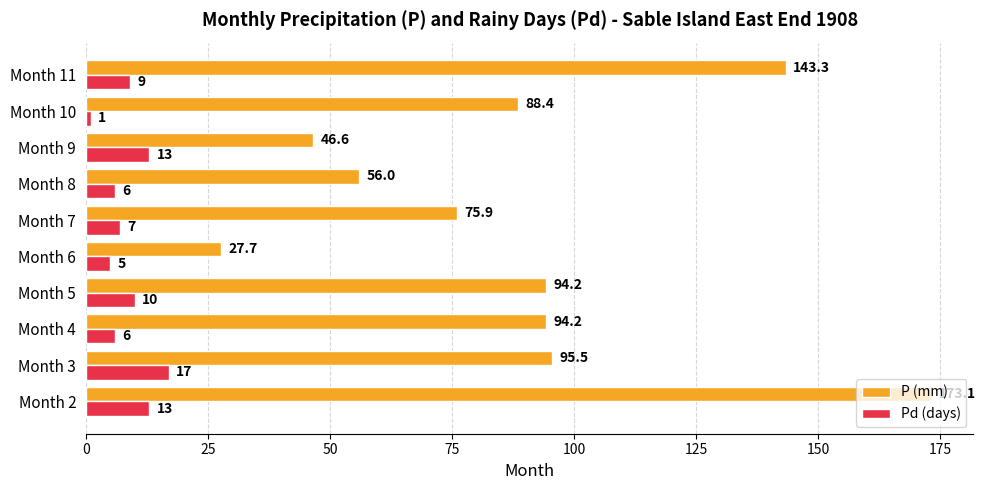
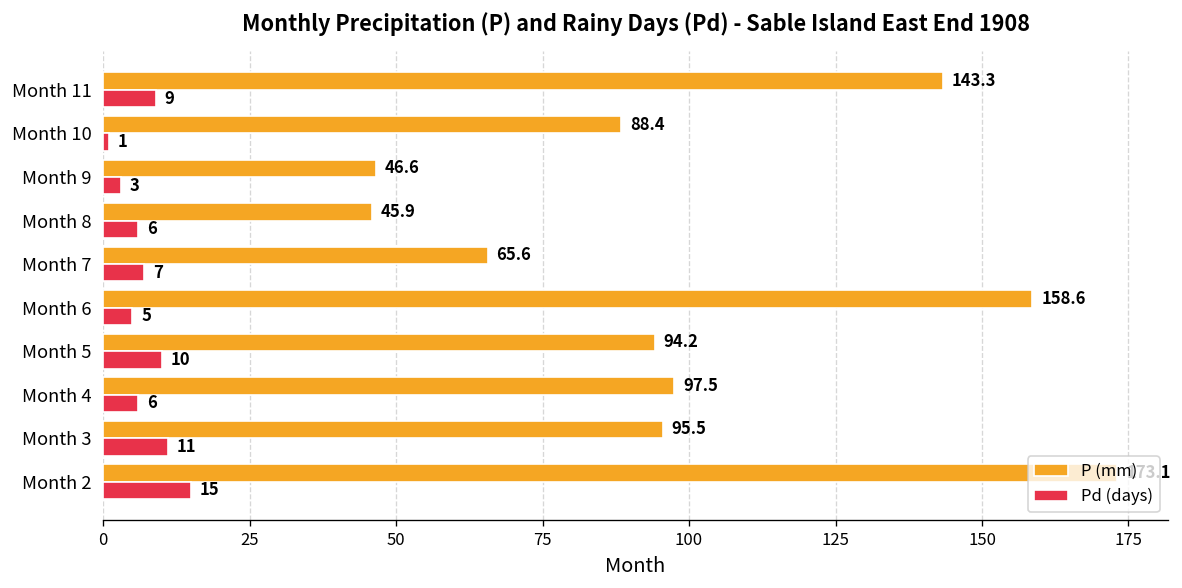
Pd (days), Month 9: 13 -> 3
P (mm), Month 8: 56.0 -> 45.9
P (mm), Month 7: 75.9 -> 65.6
P (mm), Month 6: 27.7 -> 158.6
P (mm), Month 4: 94.2 -> 97.5
Pd (days), Month 3: 17 -> 11
Pd (days), Month 2: 13 -> 15
